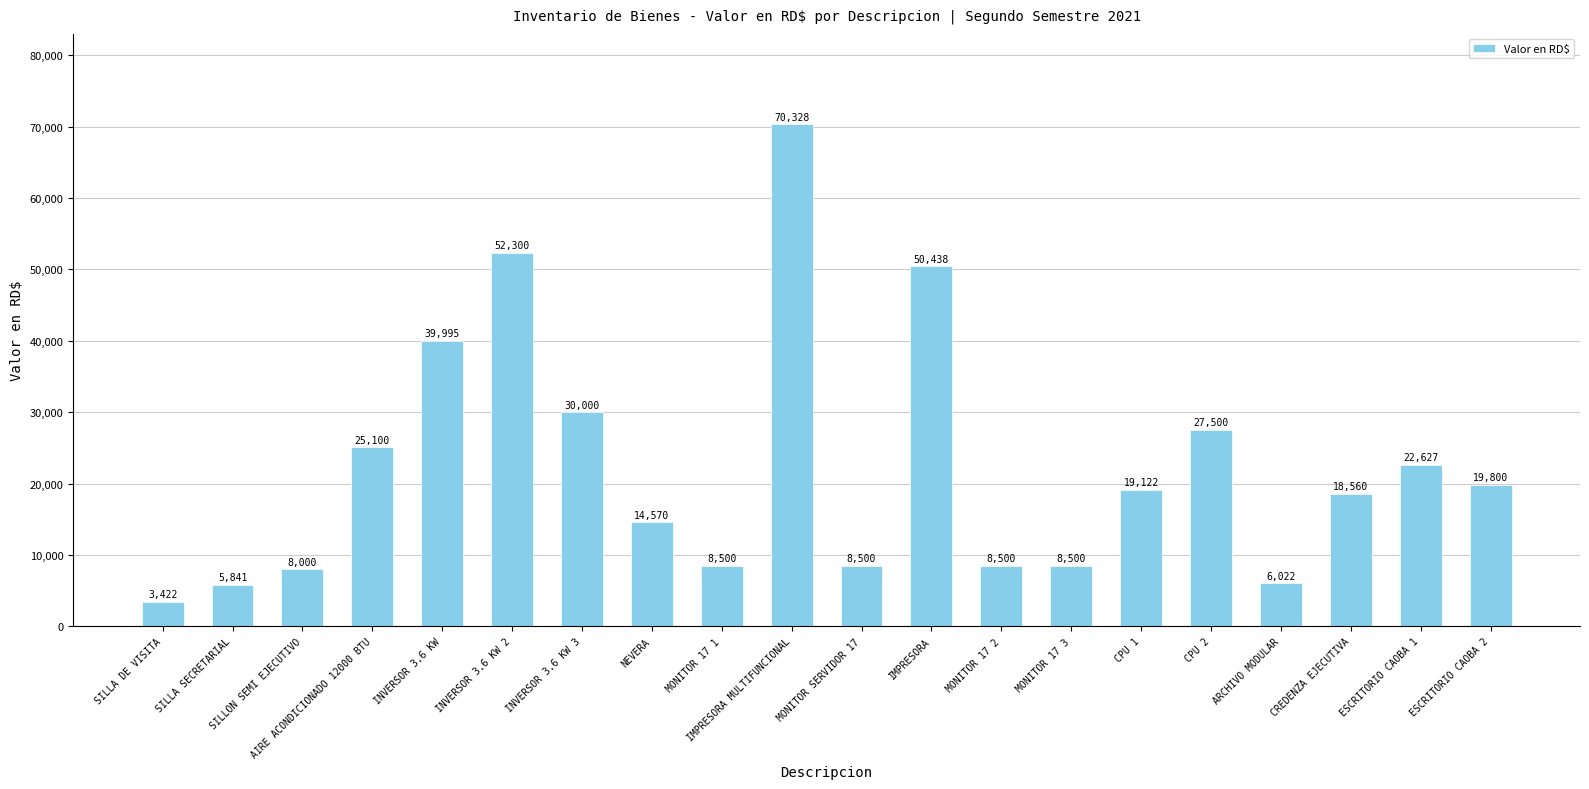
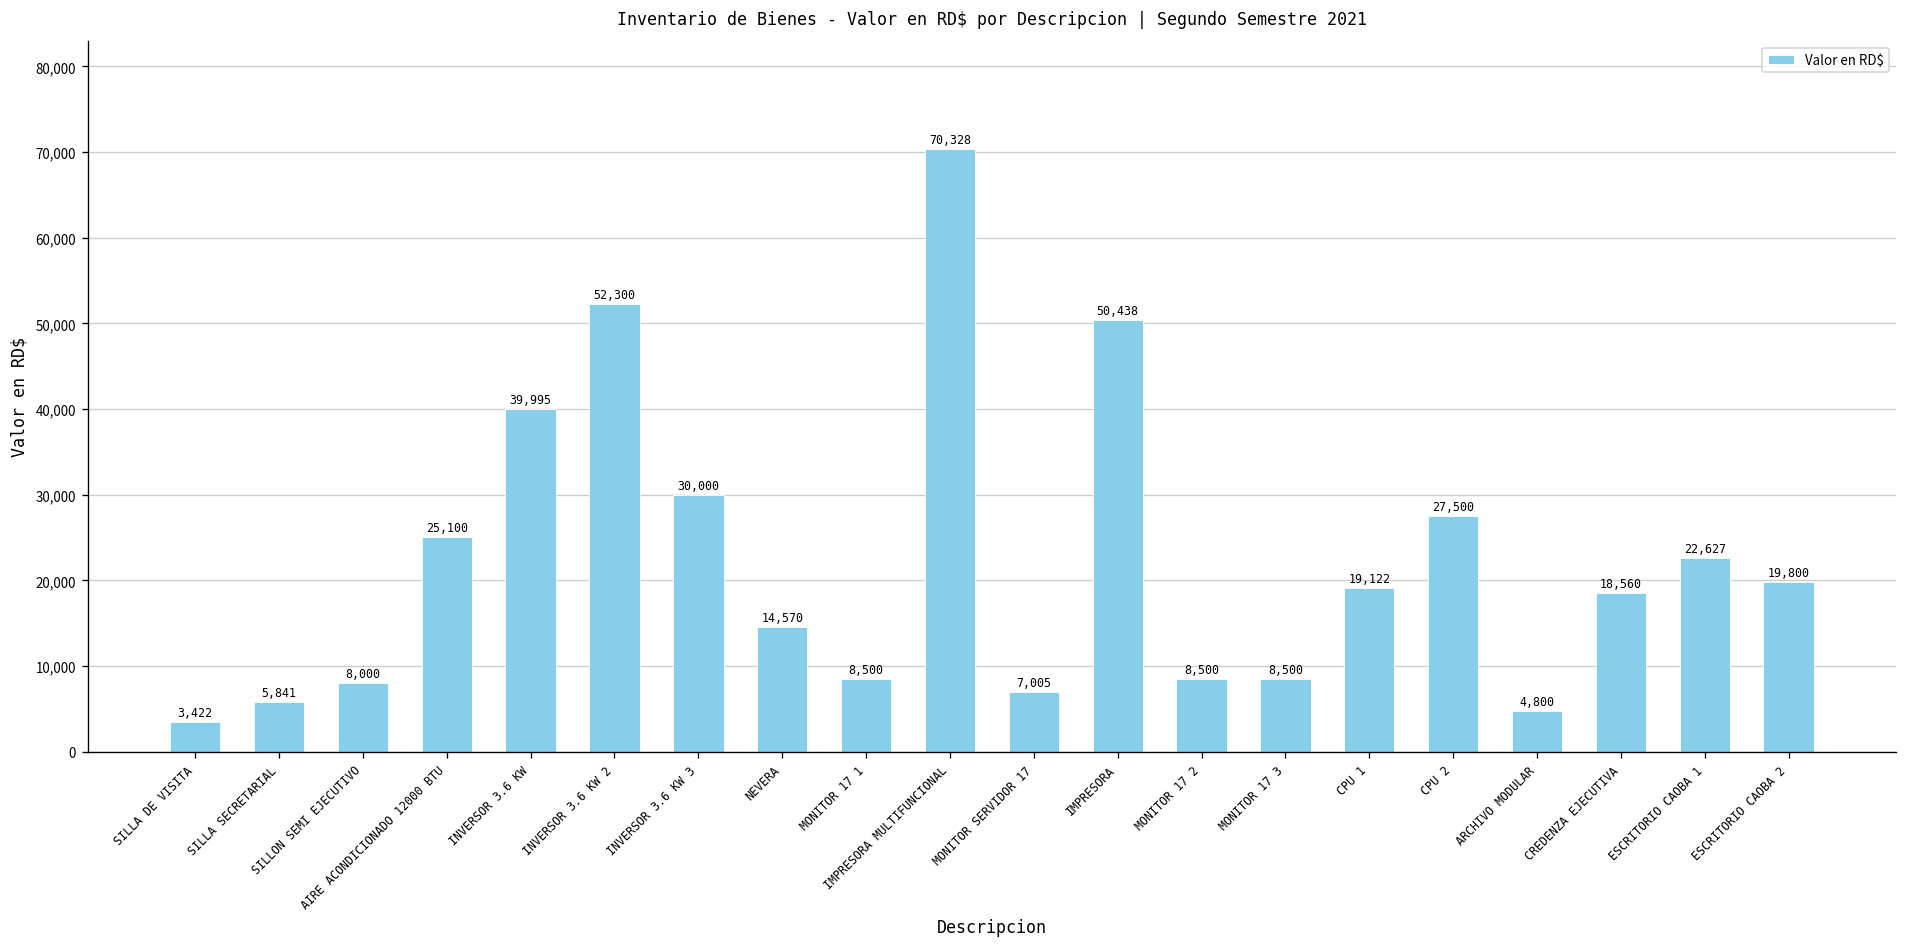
MONITOR SERVIDOR 17: 8,500 -> 7,005
ARCHIVO MODULAR: 6,022 -> 4,800
